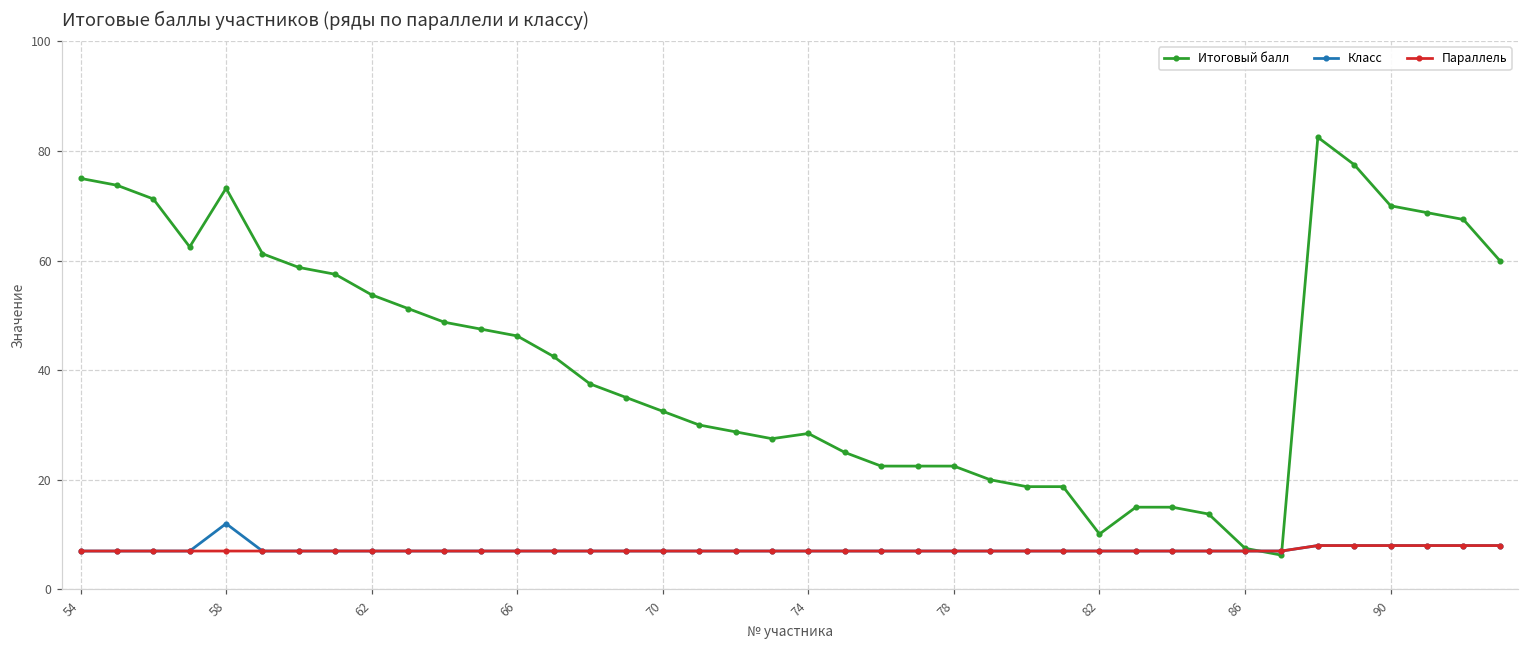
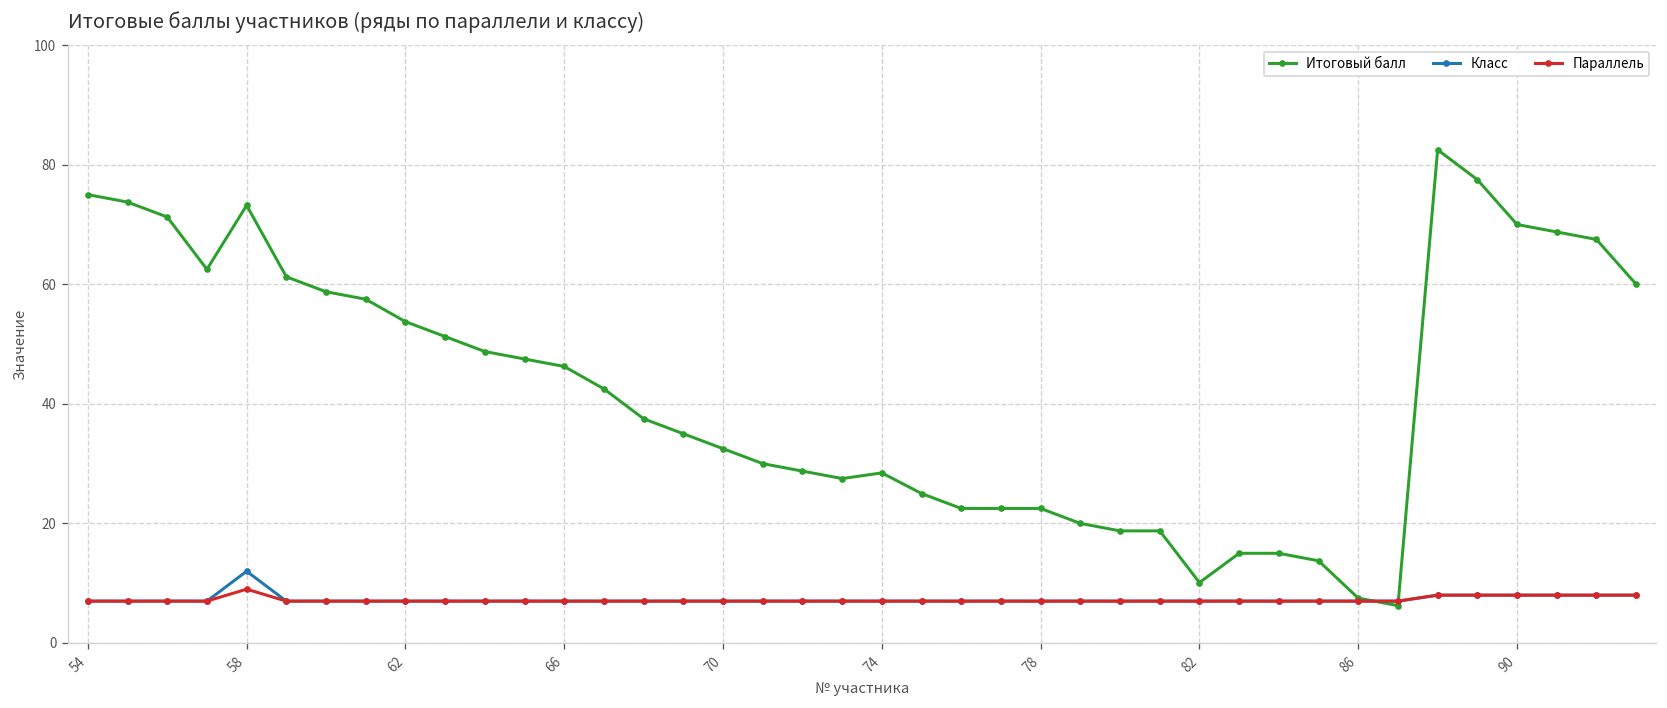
Параллель, 58: 7 -> 9
